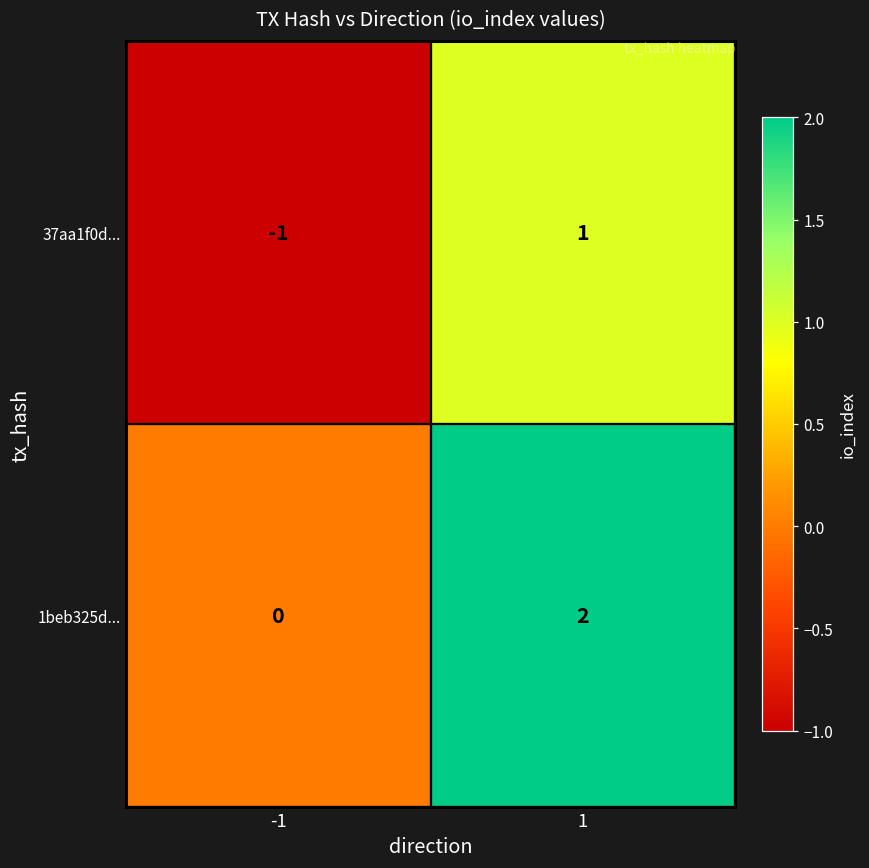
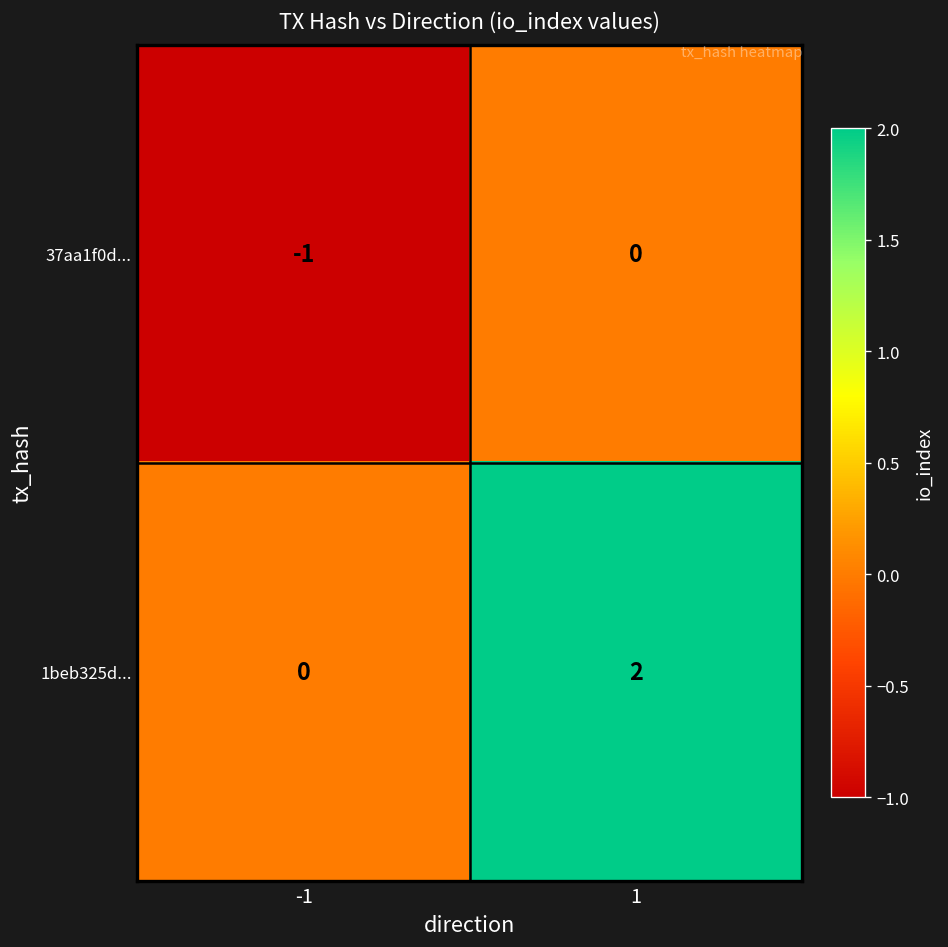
37aa1f0d..., 1: 1 -> 0
